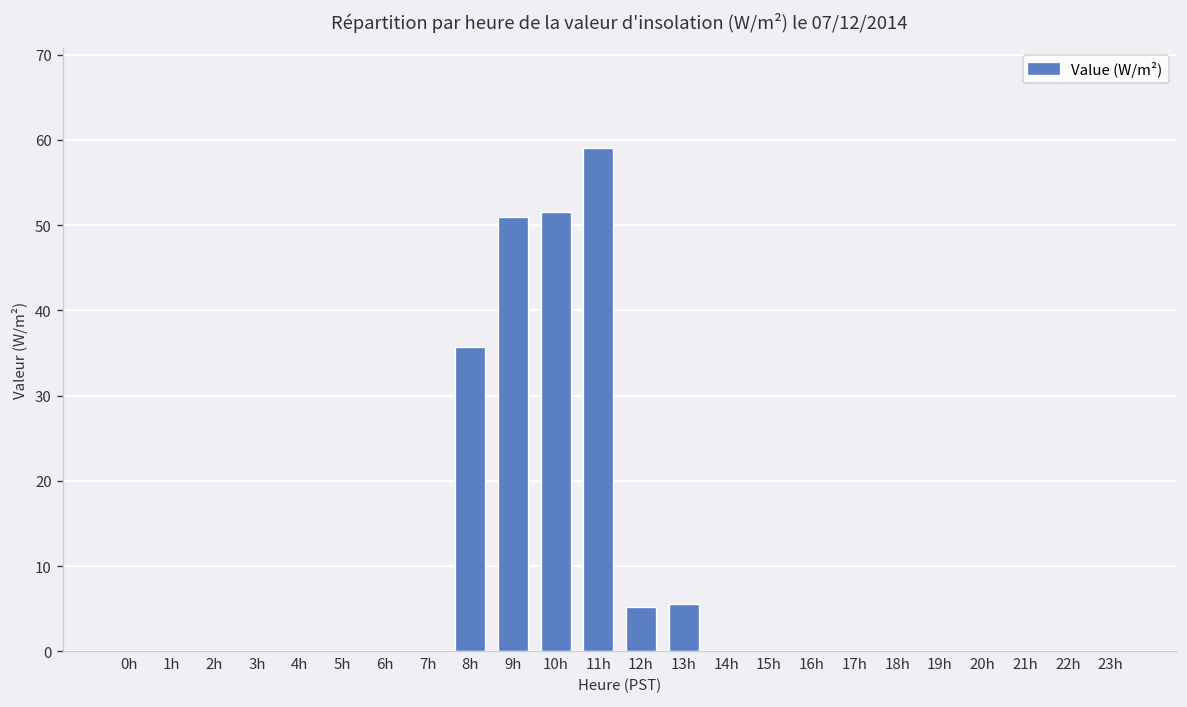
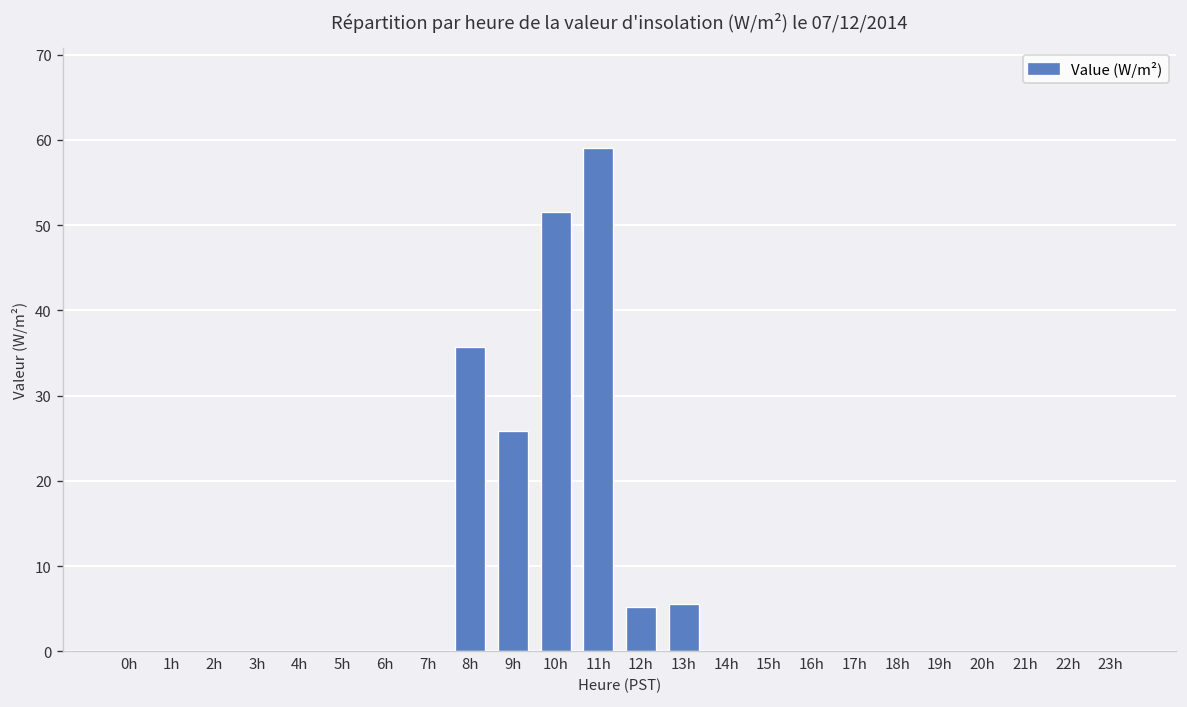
9h: 51 -> 26
